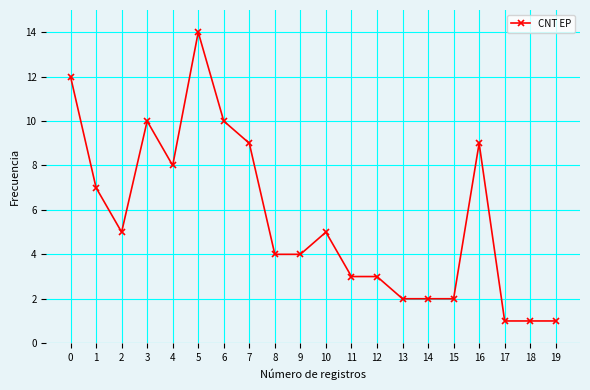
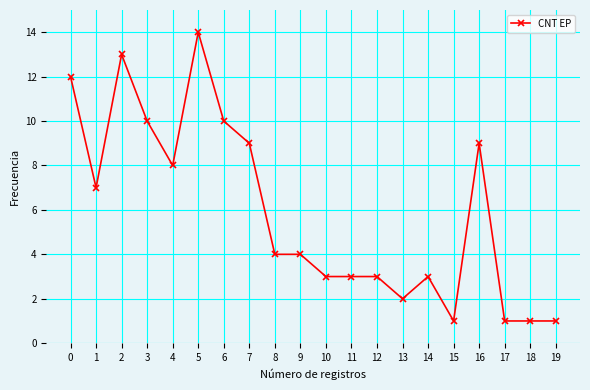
2: 5 -> 13
10: 5 -> 3
14: 2 -> 3
15: 2 -> 1
